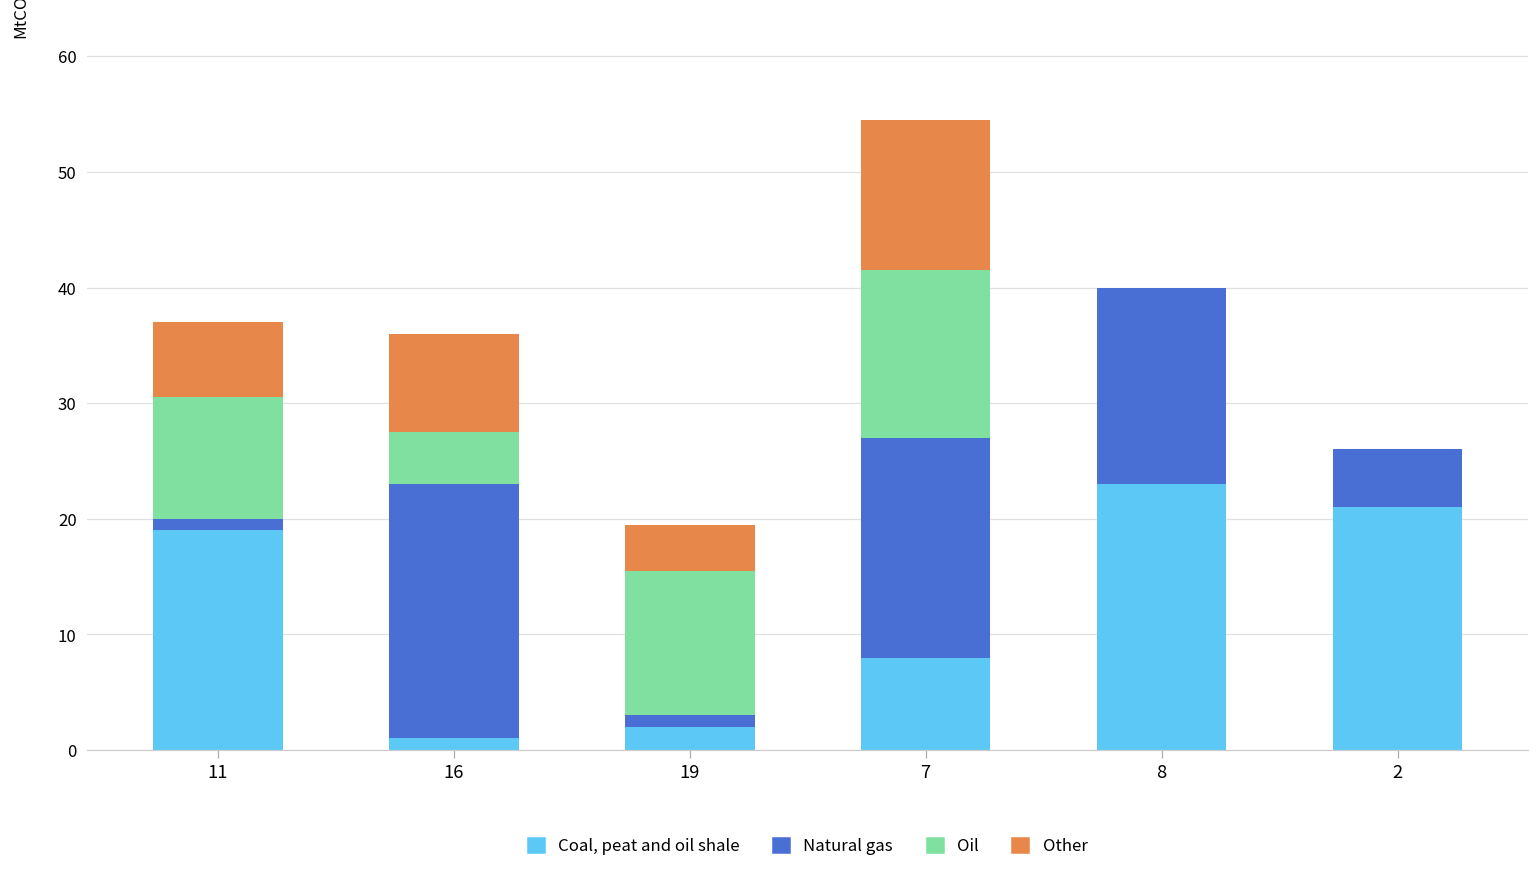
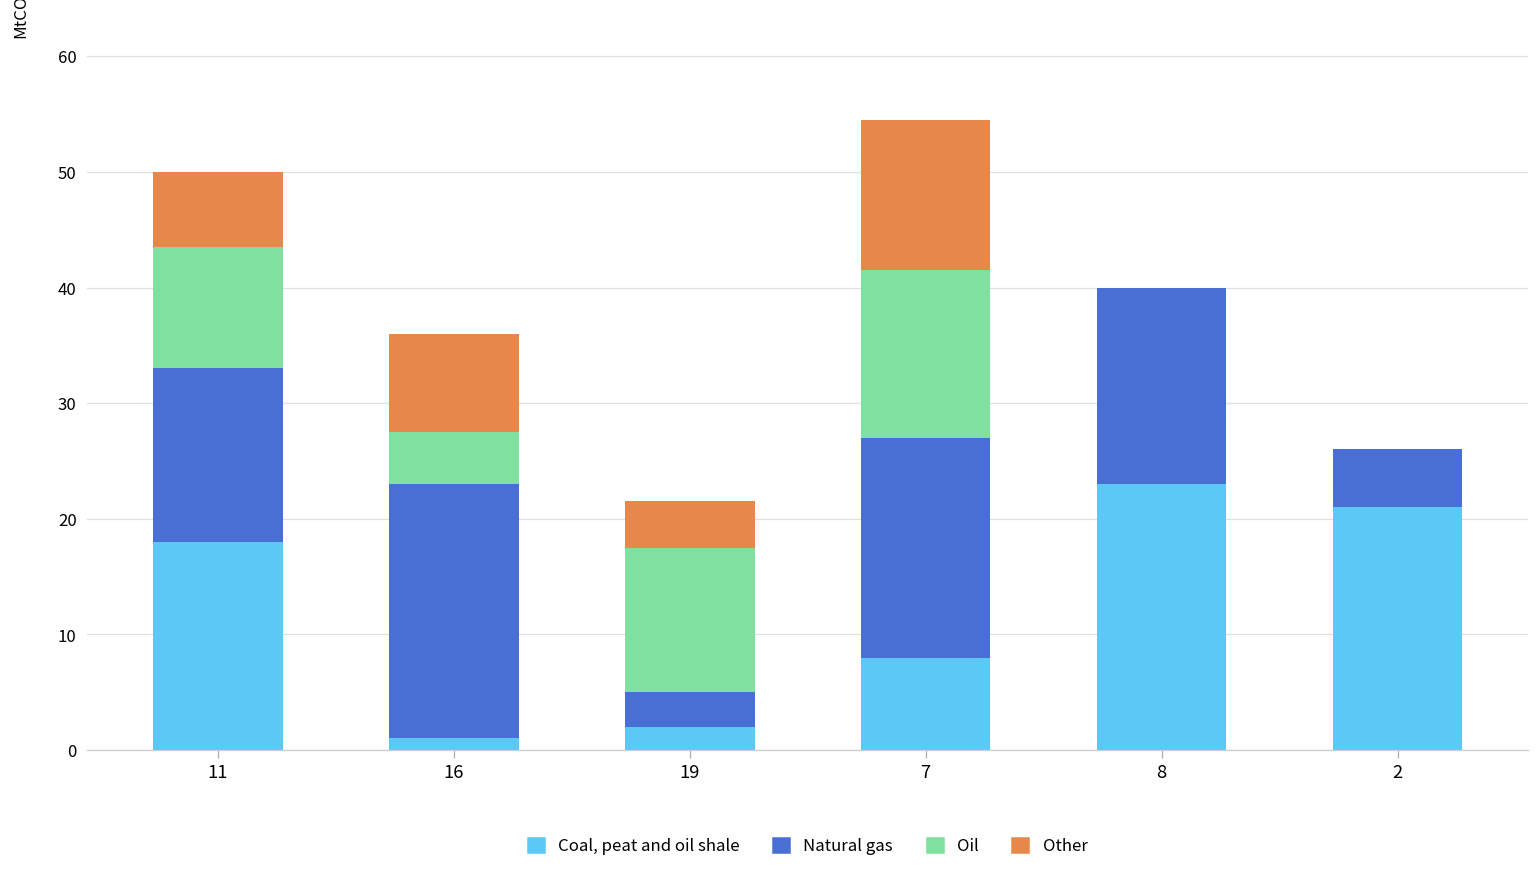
Coal, peat and oil shale, 11: 19 -> 18
Natural gas, 11: 1 -> 15
Natural gas, 19: 1 -> 3
